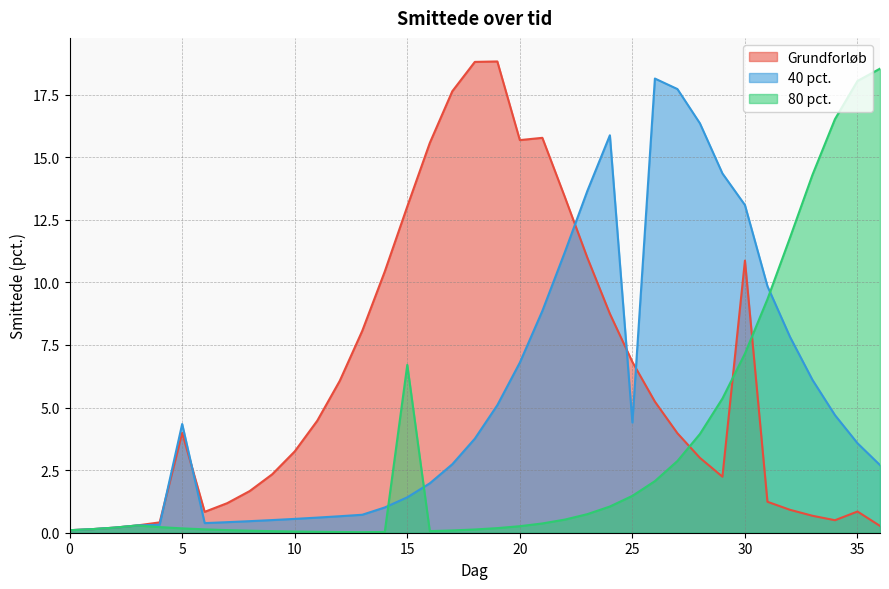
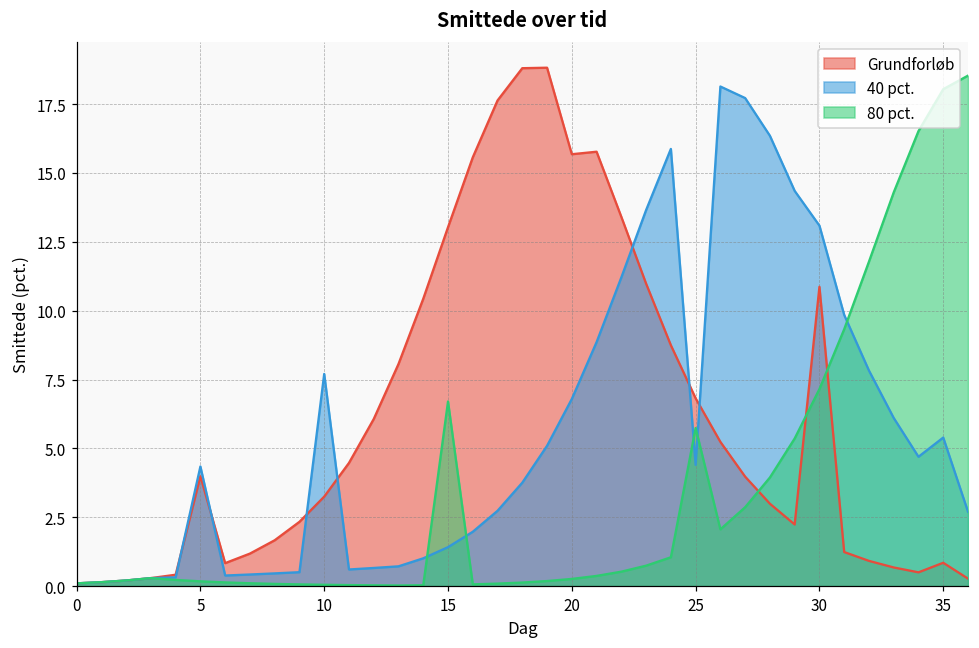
40 pct., 10: 0.6 -> 7.7
80 pct., 25: 1.5 -> 5.7
40 pct., 35: 3.6 -> 5.4
